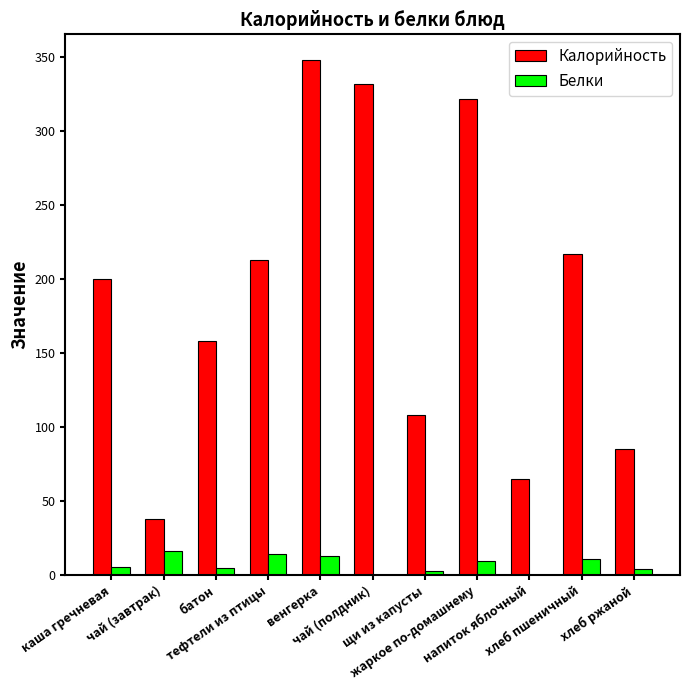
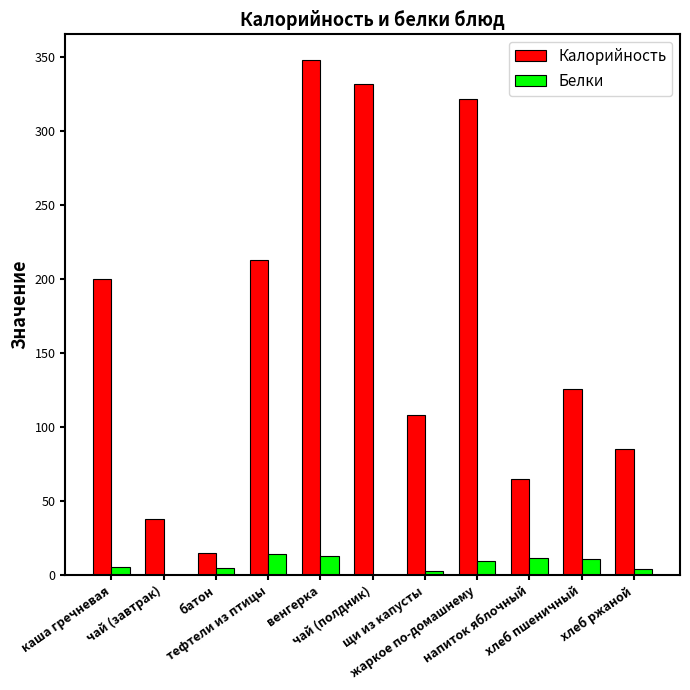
Белки, чай (завтрак): 16 -> 0
Калорийность, батон: 158 -> 15
Белки, напиток яблочный: 0 -> 11
Калорийность, хлеб пшеничный: 217 -> 126
